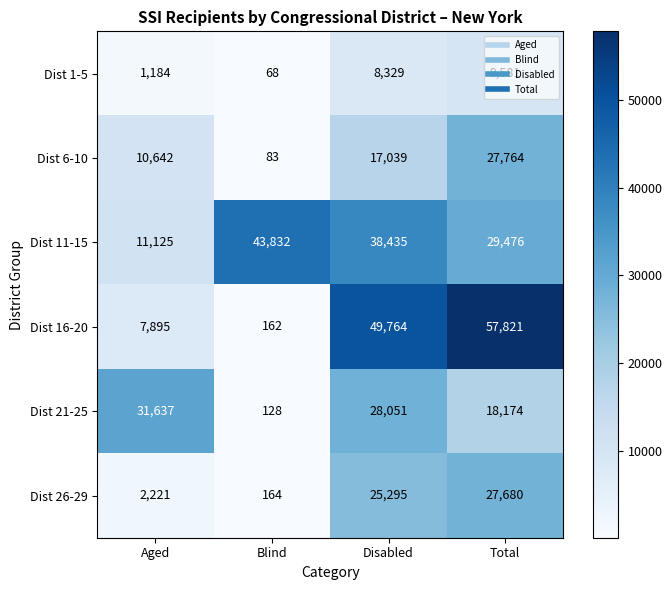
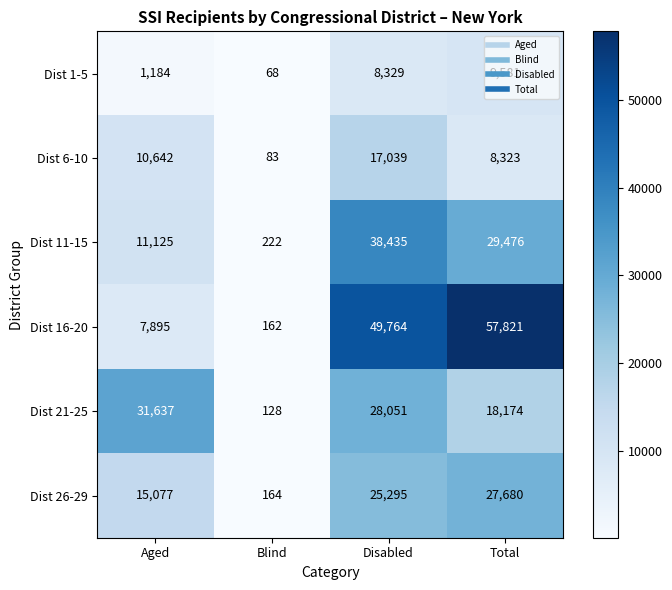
Dist 6-10, Total: 27,764 -> 8,323
Dist 11-15, Blind: 43,832 -> 222
Dist 26-29, Aged: 2,221 -> 15,077
